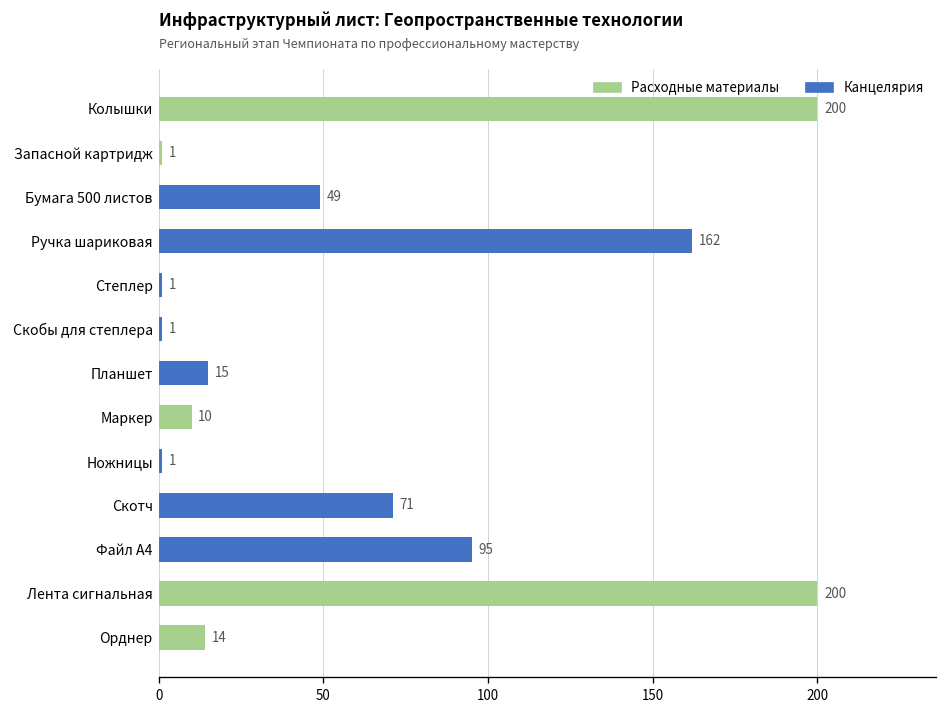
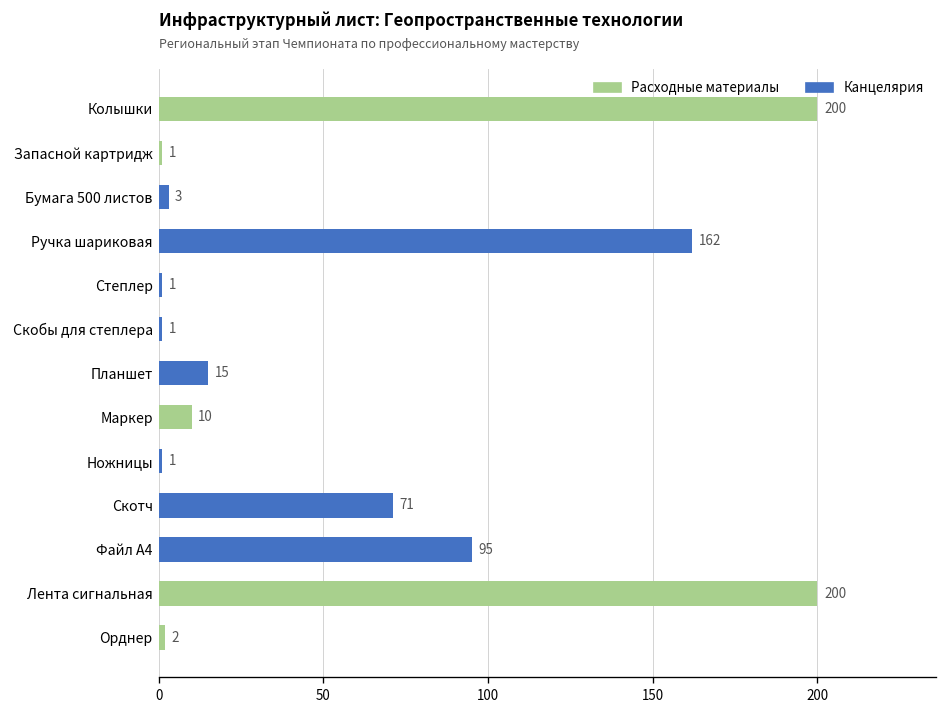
Бумага 500 листов: 49 -> 3
Орднер: 14 -> 2
